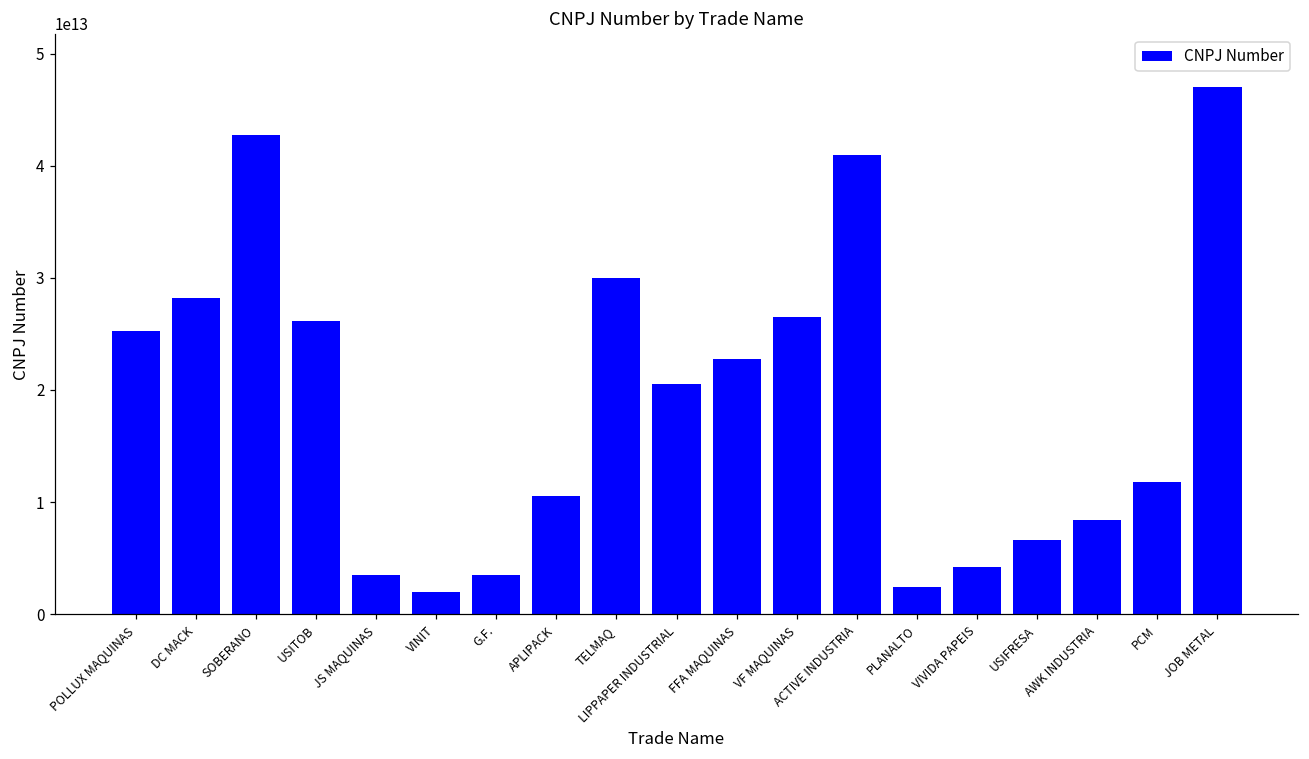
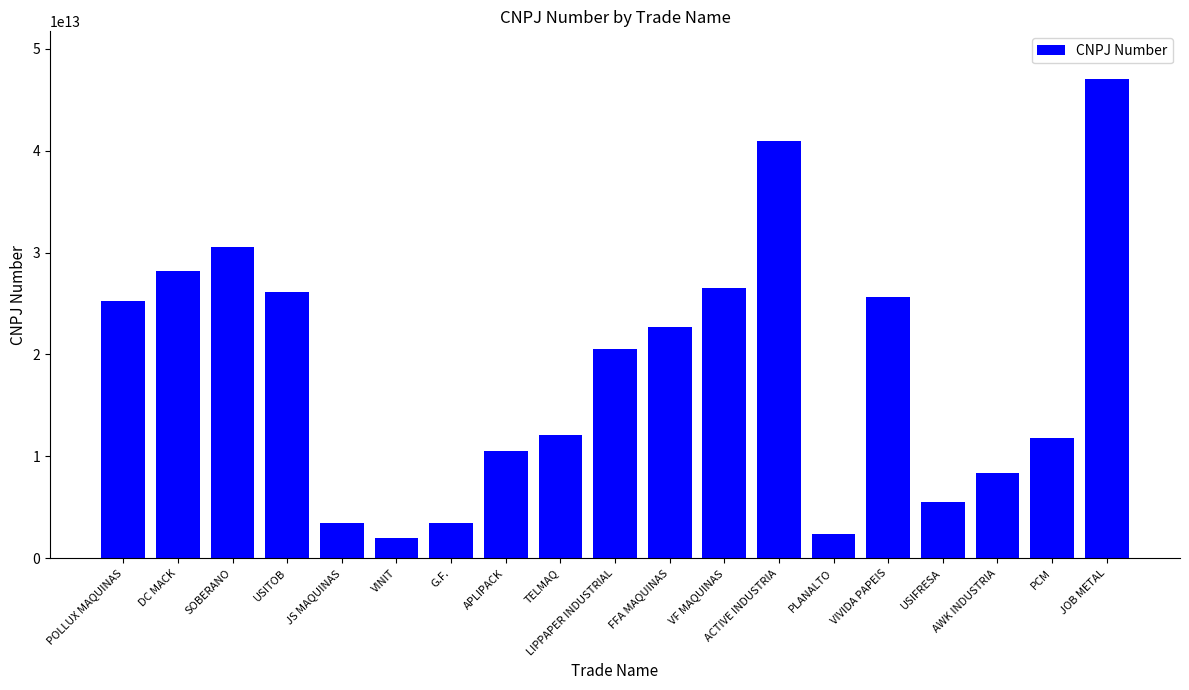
SOBERANO: 42700000000000 -> 30600000000000
TELMAQ: 30000000000000 -> 12100000000000
VIVIDA PAPEIS: 4200000000000 -> 25700000000000
USIFRESA: 6600000000000 -> 5500000000000
